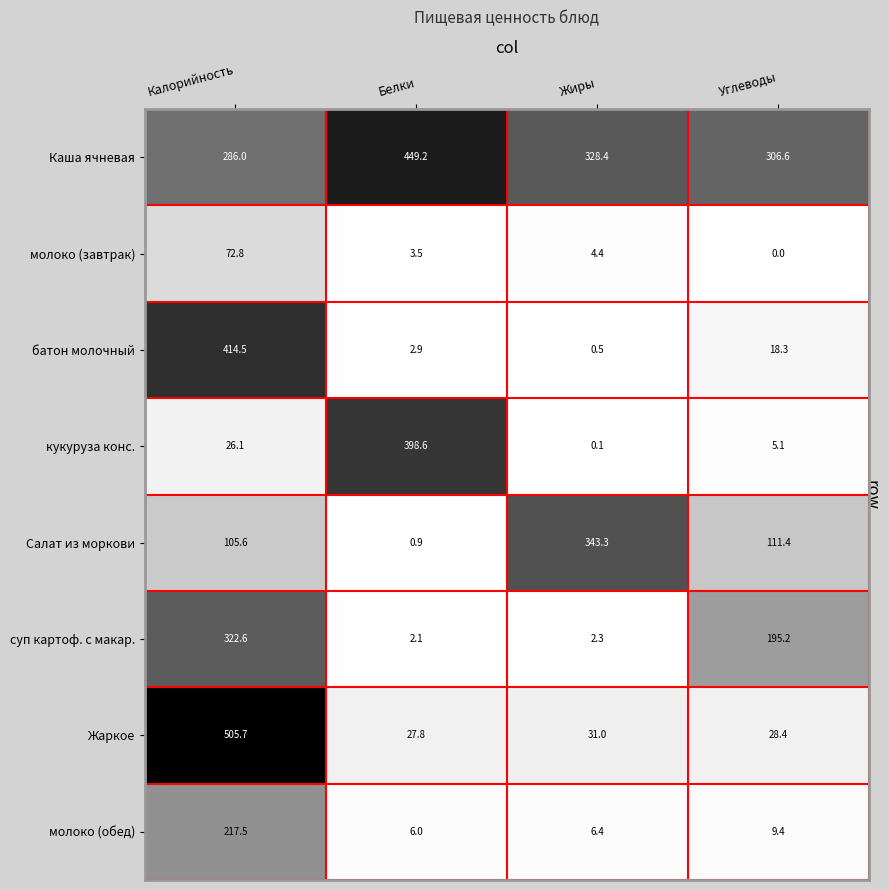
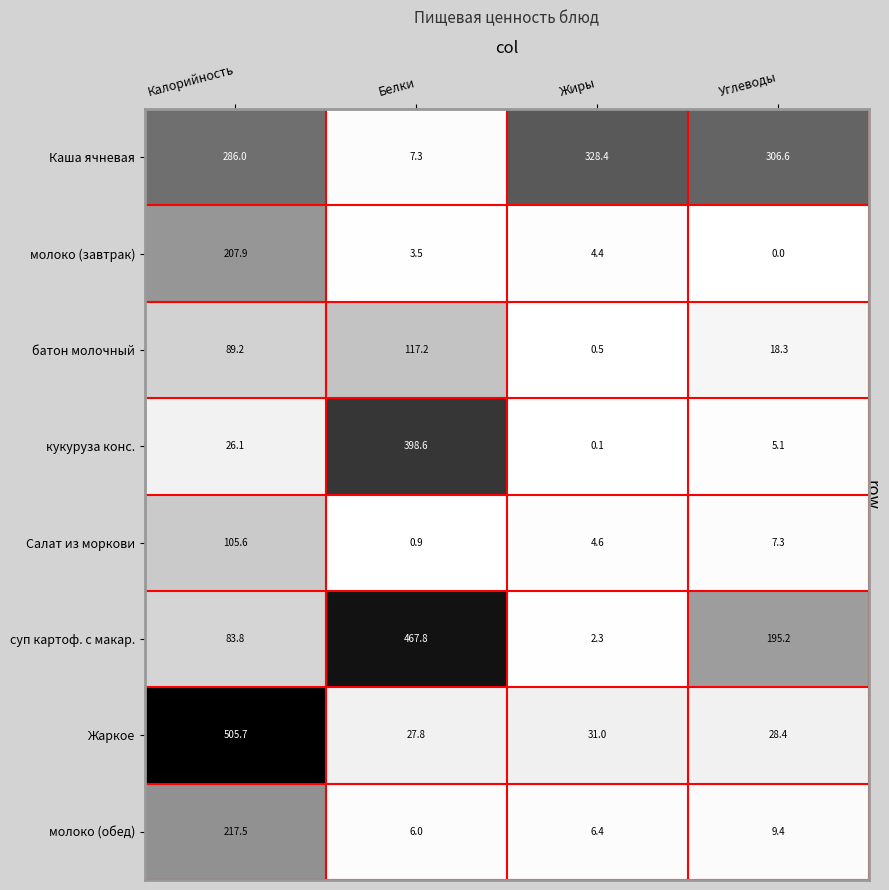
Каша ячневая, Белки: 449.2 -> 7.3
молоко (завтрак), Калорийность: 72.8 -> 207.9
батон молочный, Калорийность: 414.5 -> 89.2
батон молочный, Белки: 2.9 -> 117.2
Салат из моркови, Жиры: 343.3 -> 4.6
Салат из моркови, Углеводы: 111.4 -> 7.3
суп картоф. с макар., Калорийность: 322.6 -> 83.8
суп картоф. с макар., Белки: 2.1 -> 467.8
